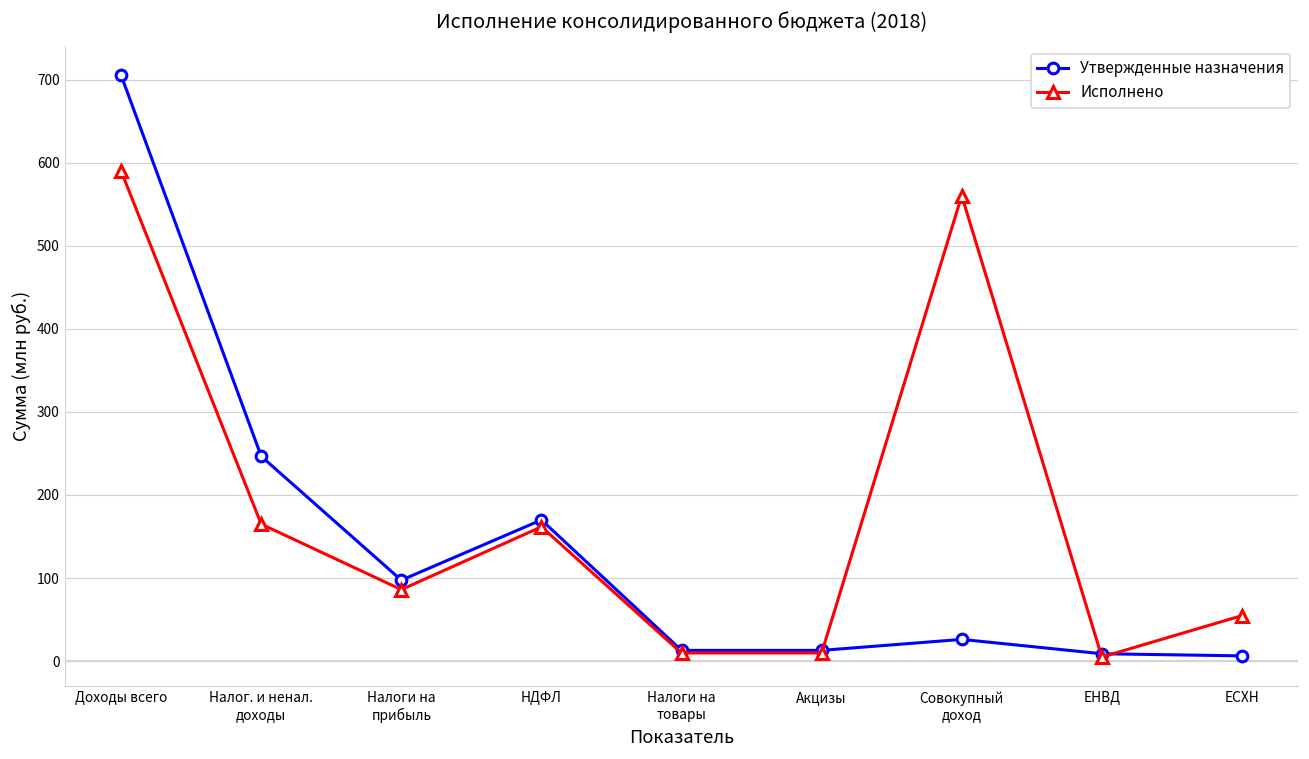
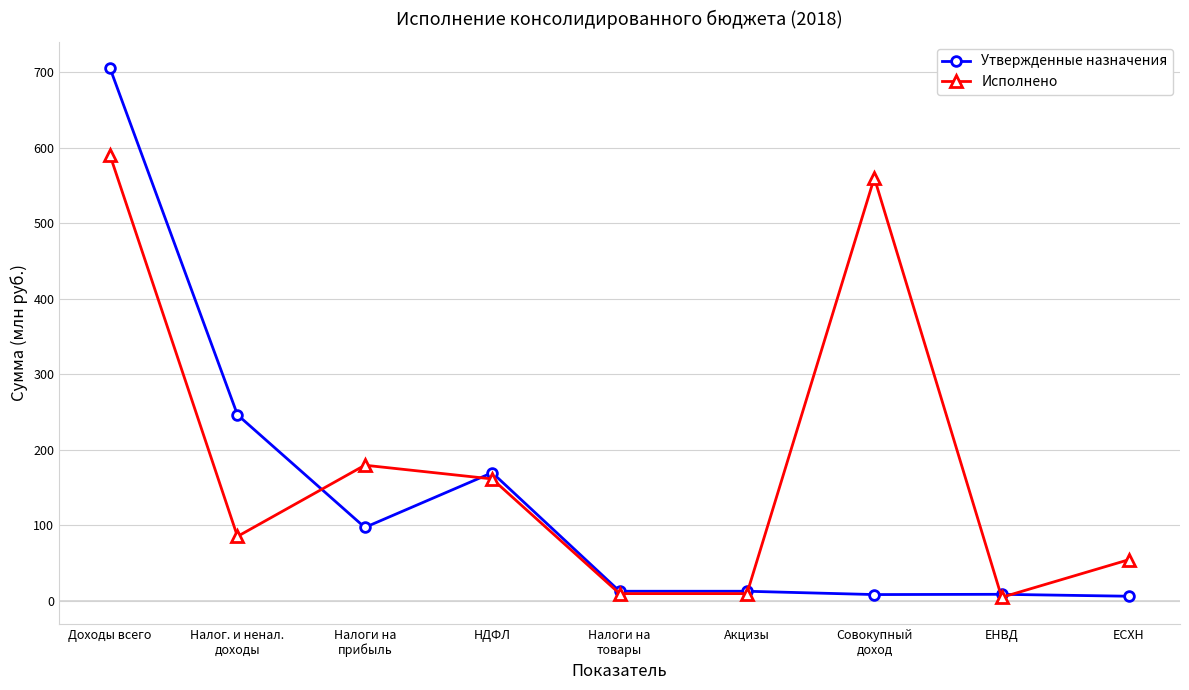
Исполнено, Налог. и ненал. доходы: 160 -> 90
Исполнено, Налоги на прибыль: 90 -> 180
Утвержденные назначения, Совокупный доход: 30 -> 10
